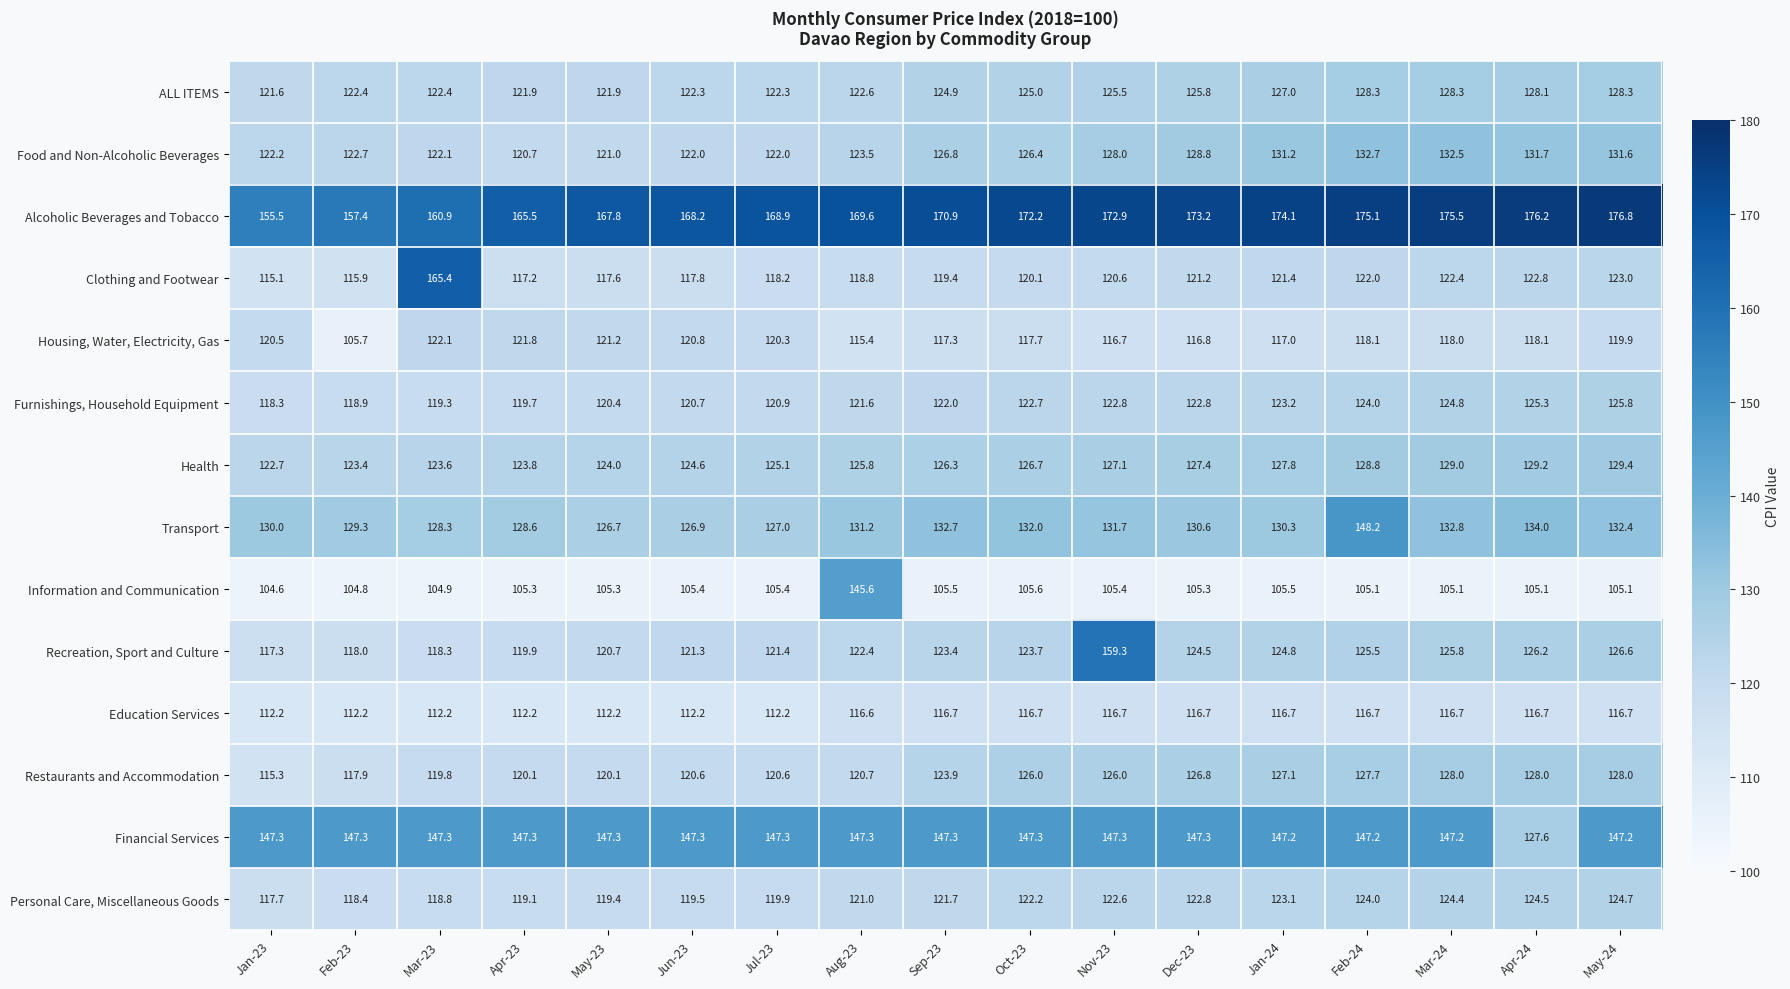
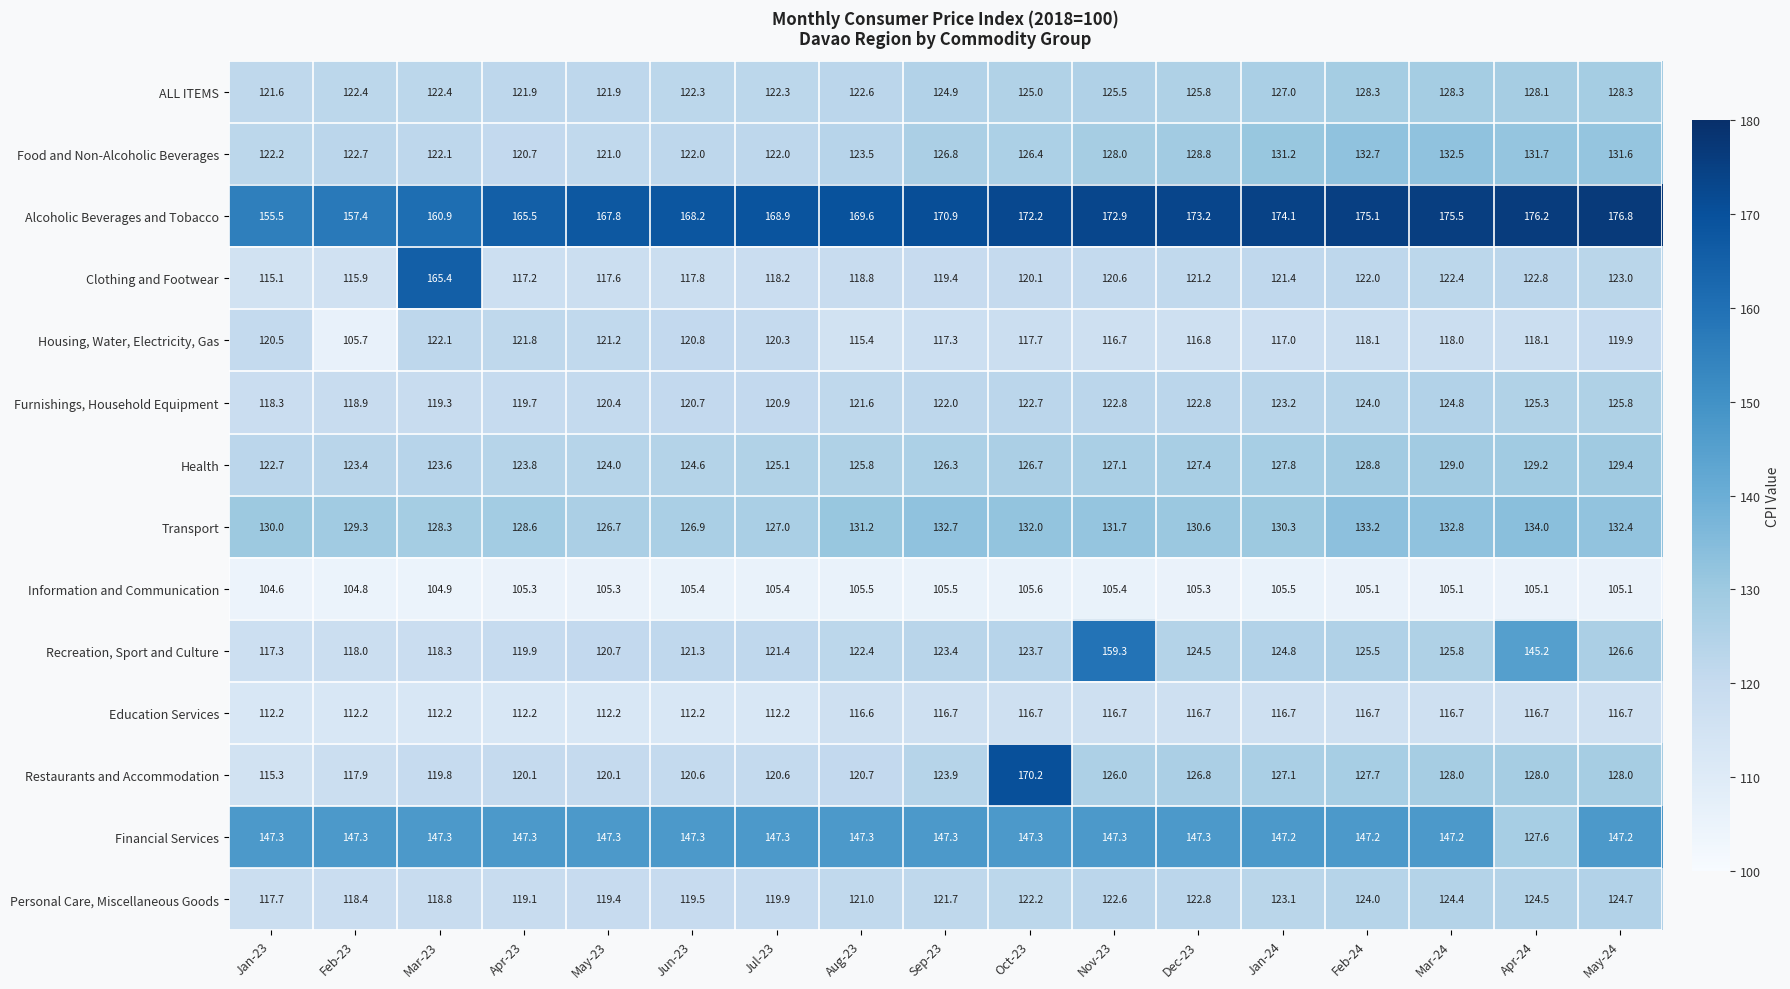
Transport, Feb-24: 148.2 -> 133.2
Information and Communication, Aug-23: 145.6 -> 105.5
Recreation, Sport and Culture, Apr-24: 126.2 -> 145.2
Restaurants and Accommodation, Oct-23: 126.0 -> 170.2
